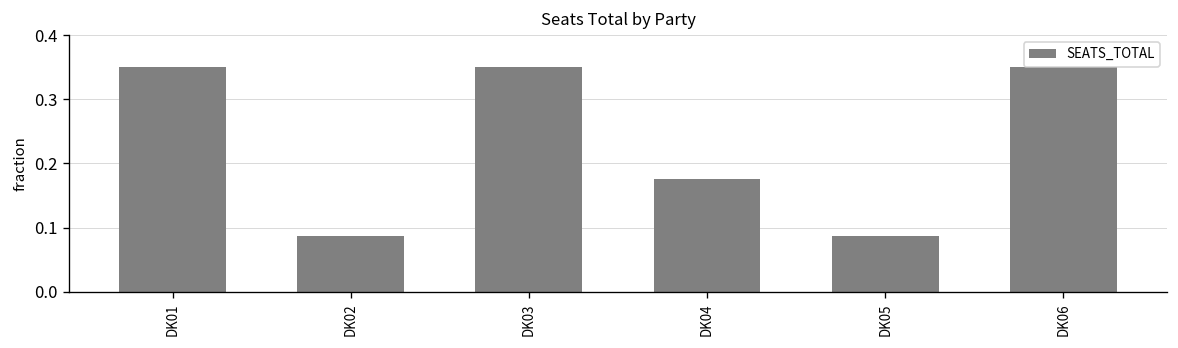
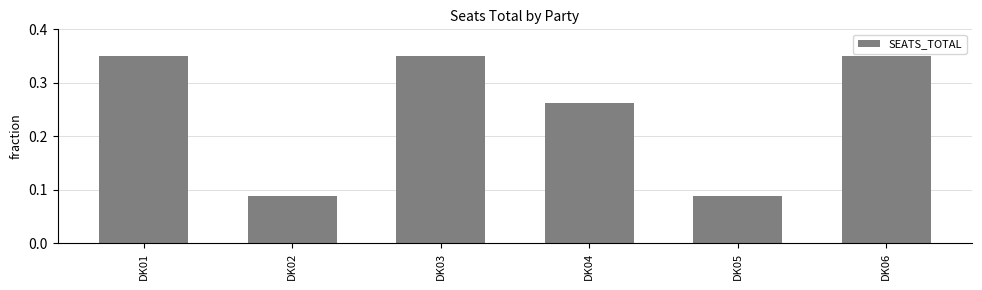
DK04: 0.18 -> 0.26
